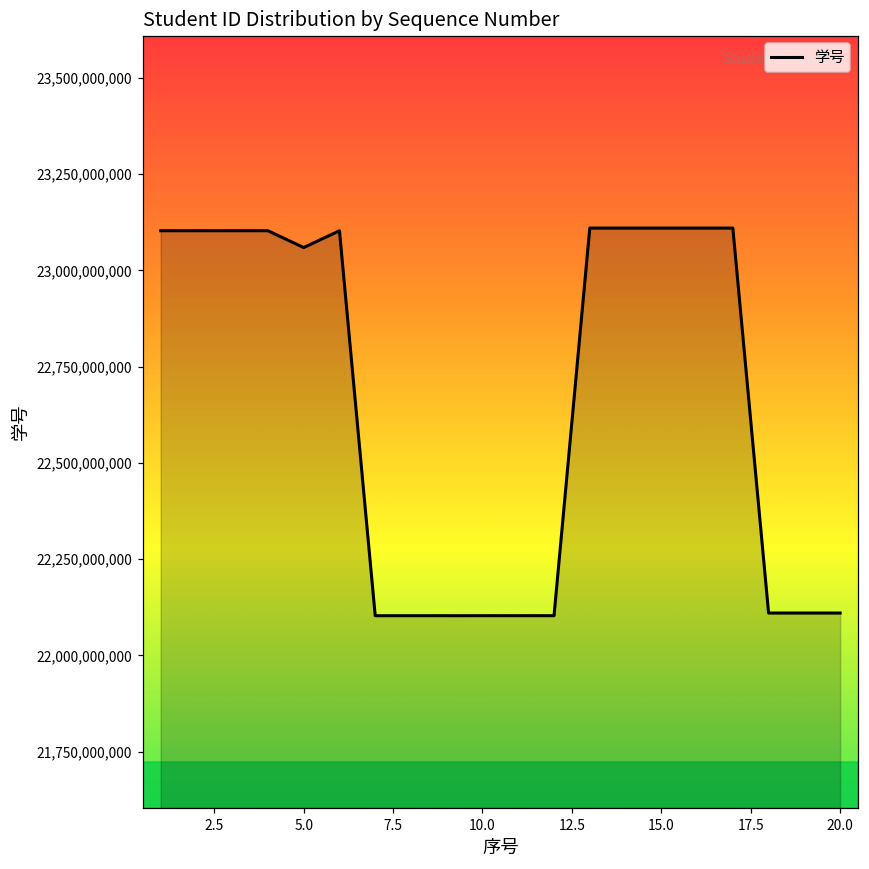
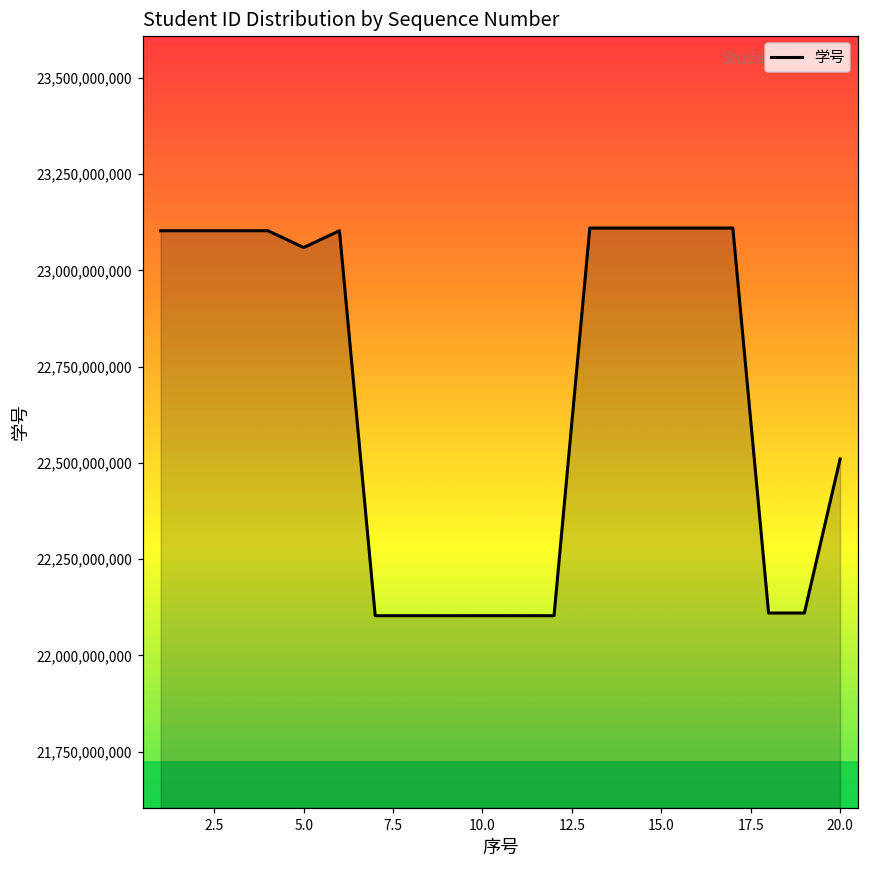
20.0: 22,110,000,000 -> 22,510,000,000
